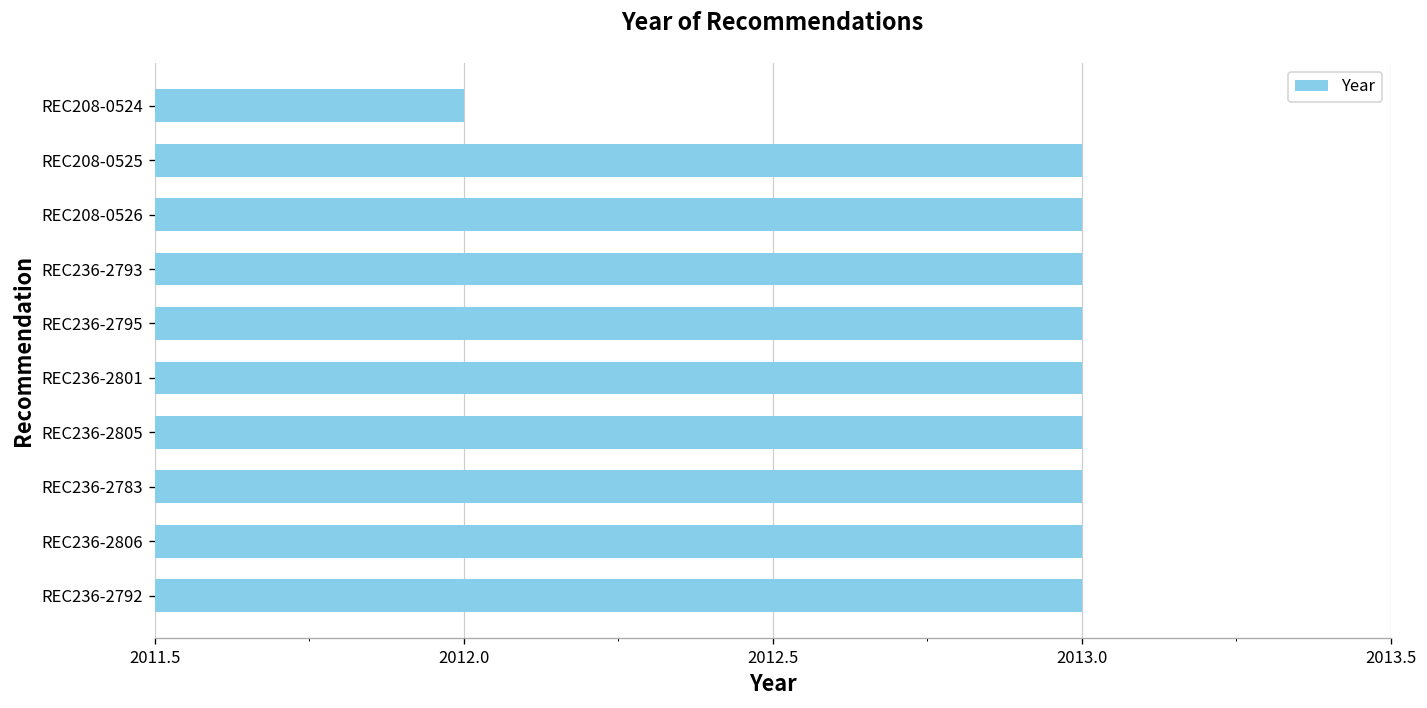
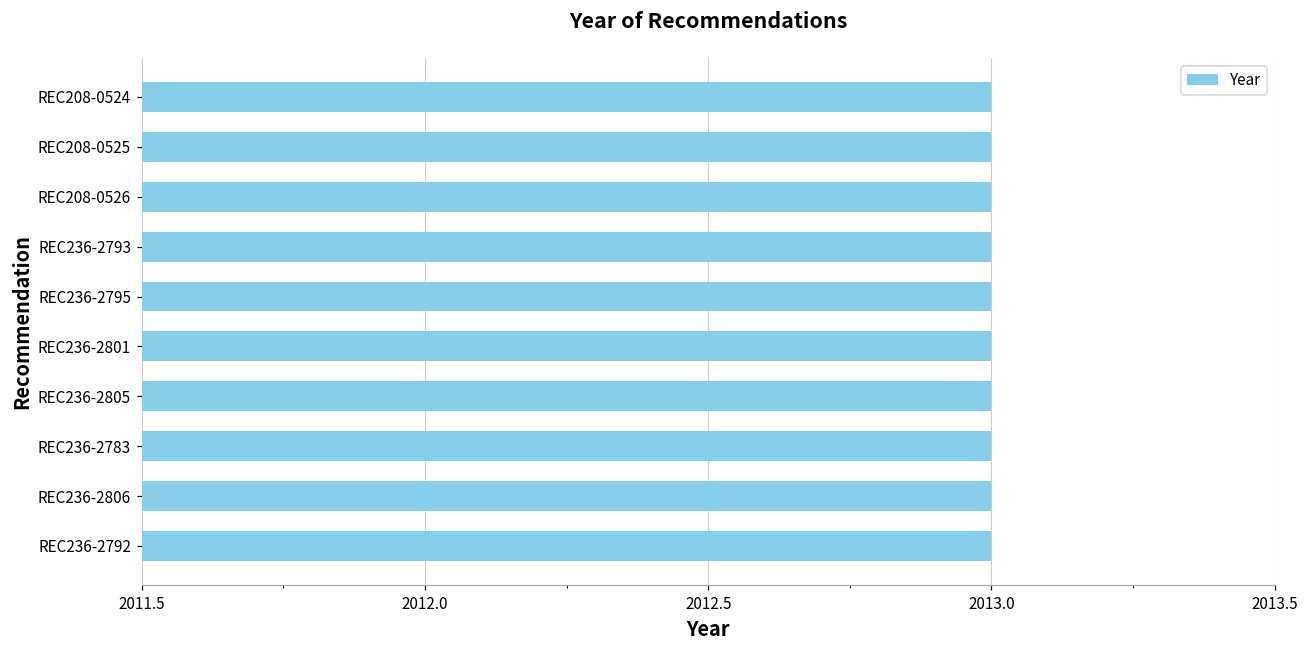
REC208-0524: 2012 -> 2013
